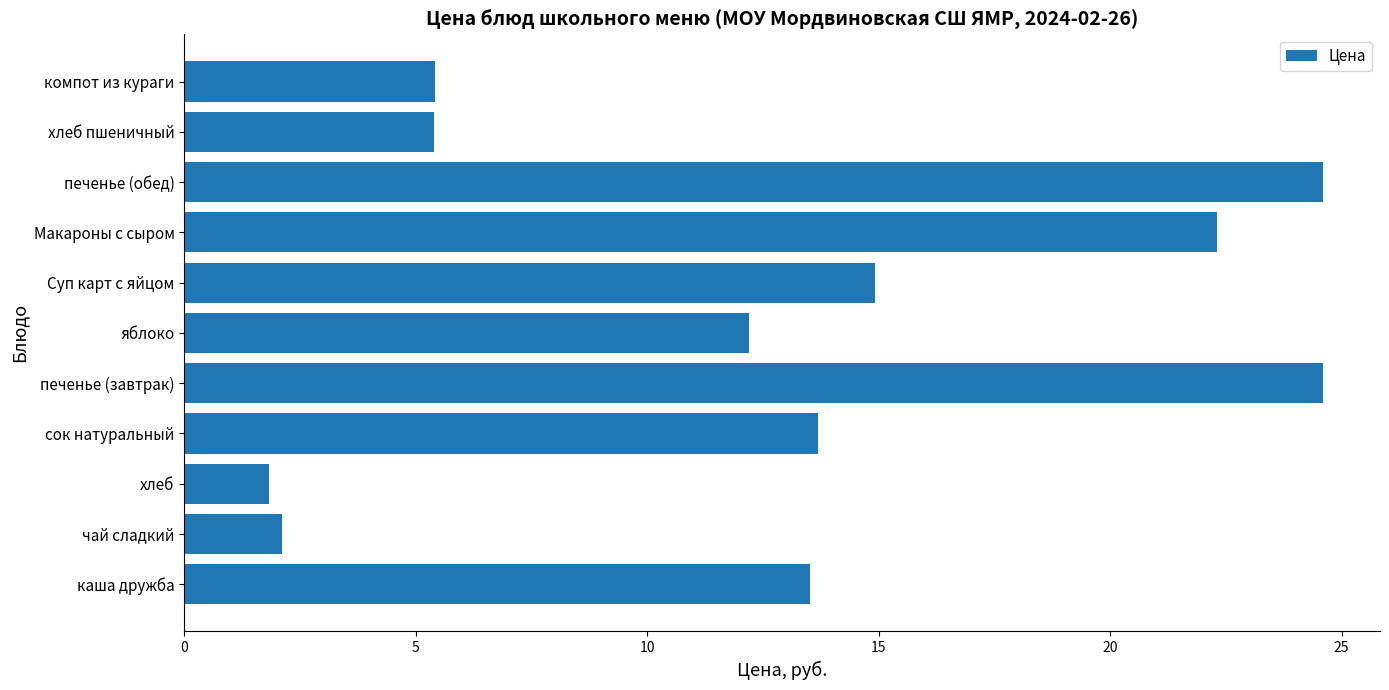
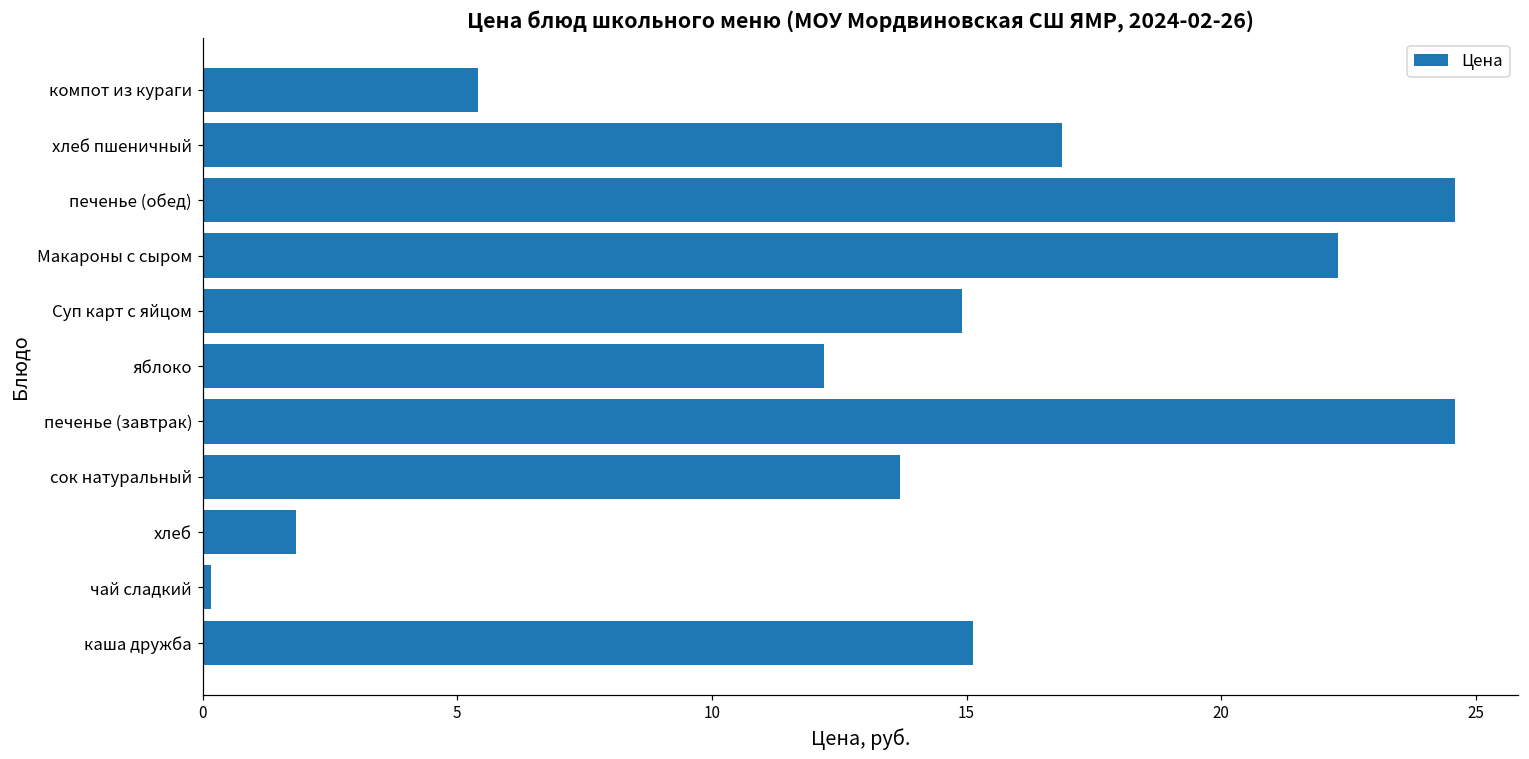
хлеб пшеничный: 5.4 -> 16.9
чай сладкий: 2.1 -> 0.2
каша дружба: 13.5 -> 15.1
